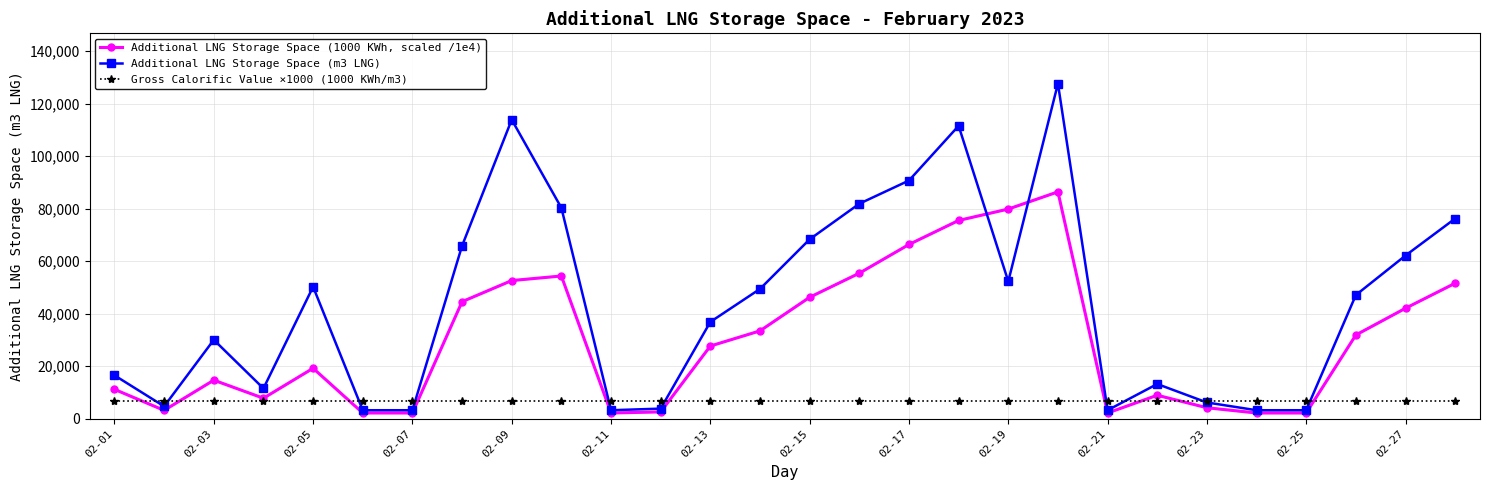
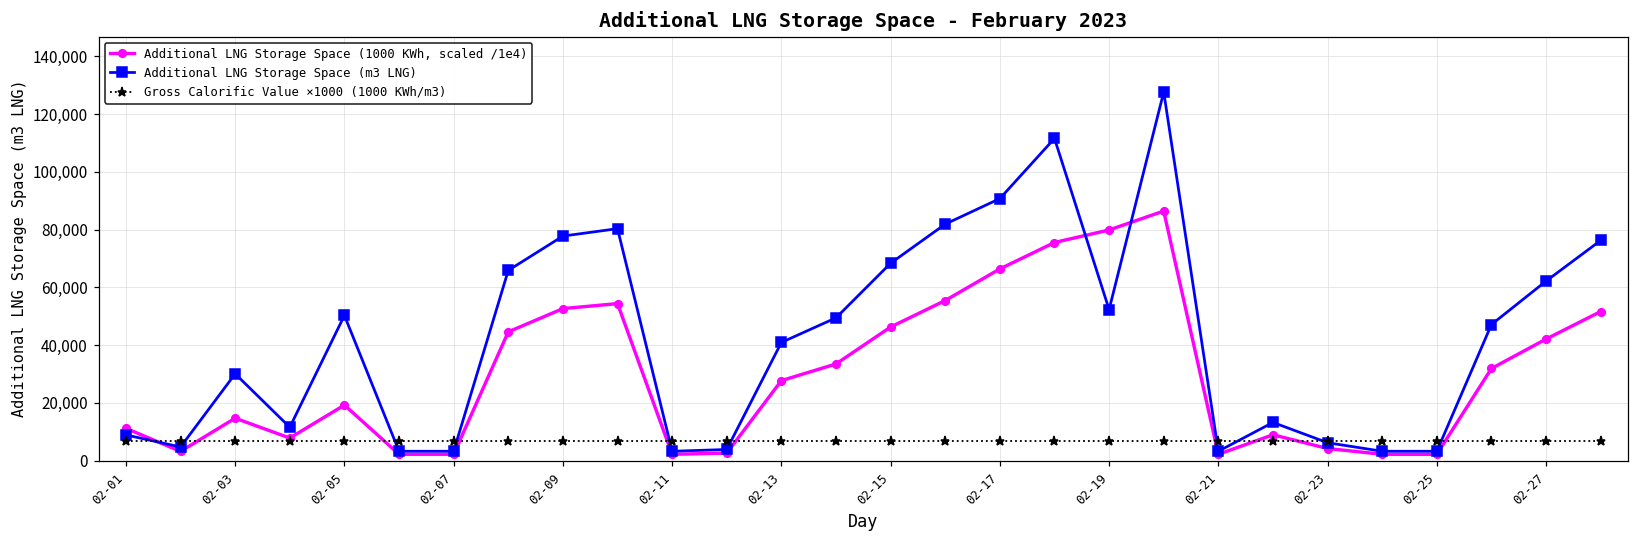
Additional LNG Storage Space (m3 LNG), 02-01: 17,000 -> 9,000
Additional LNG Storage Space (m3 LNG), 02-09: 114,000 -> 78,000
Additional LNG Storage Space (m3 LNG), 02-13: 37,000 -> 41,000
